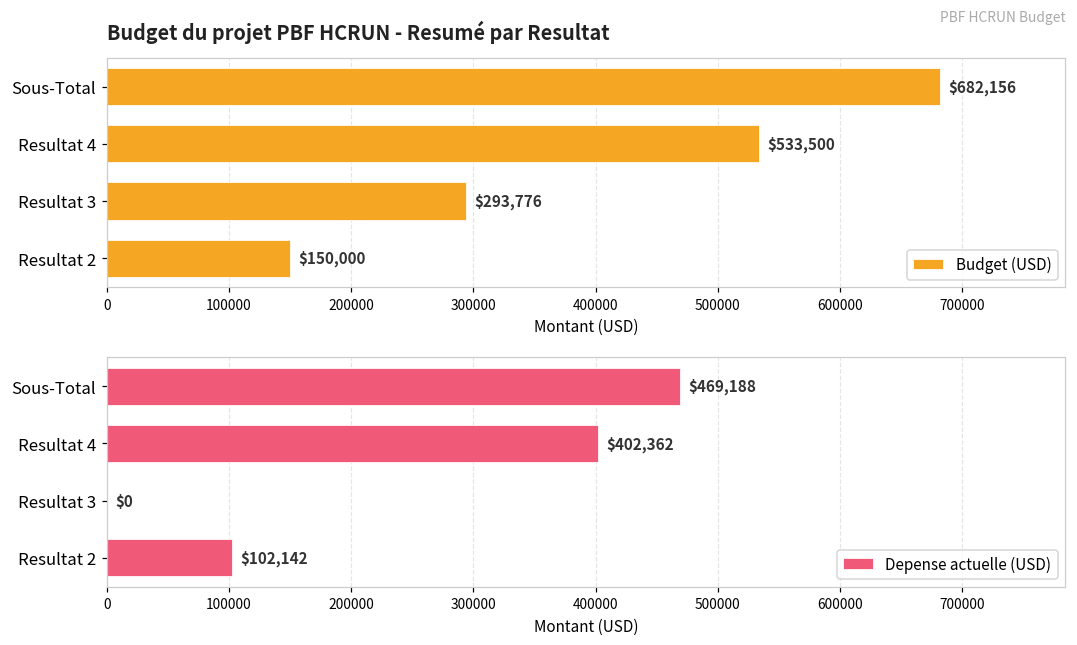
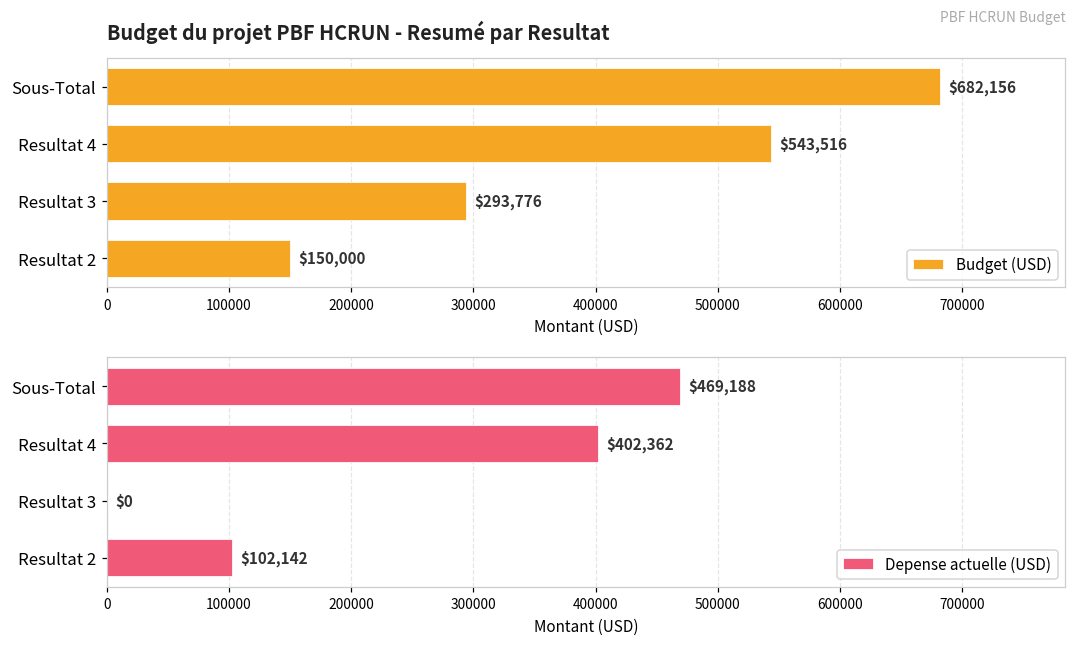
Budget du projet PBF HCRUN - Resumé par Resultat, Resultat 4: $533,500 -> $543,516
